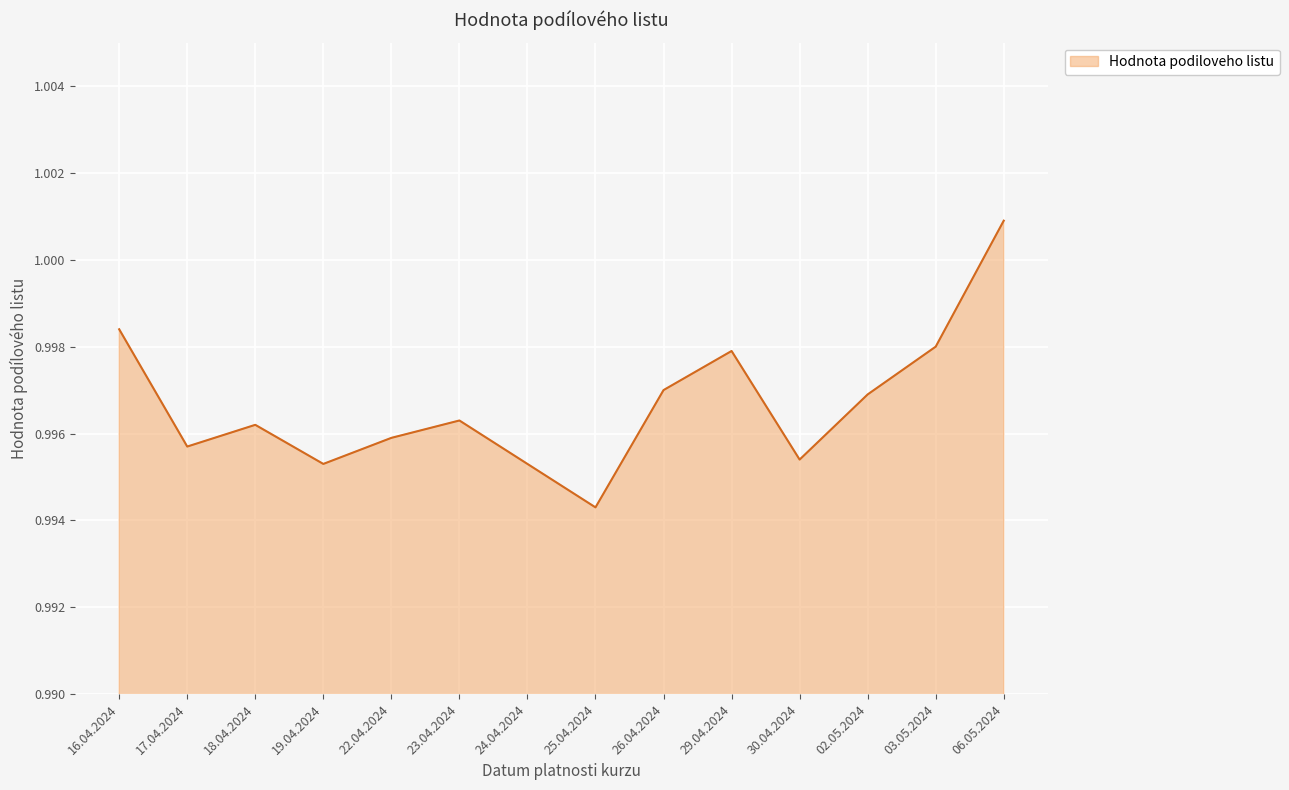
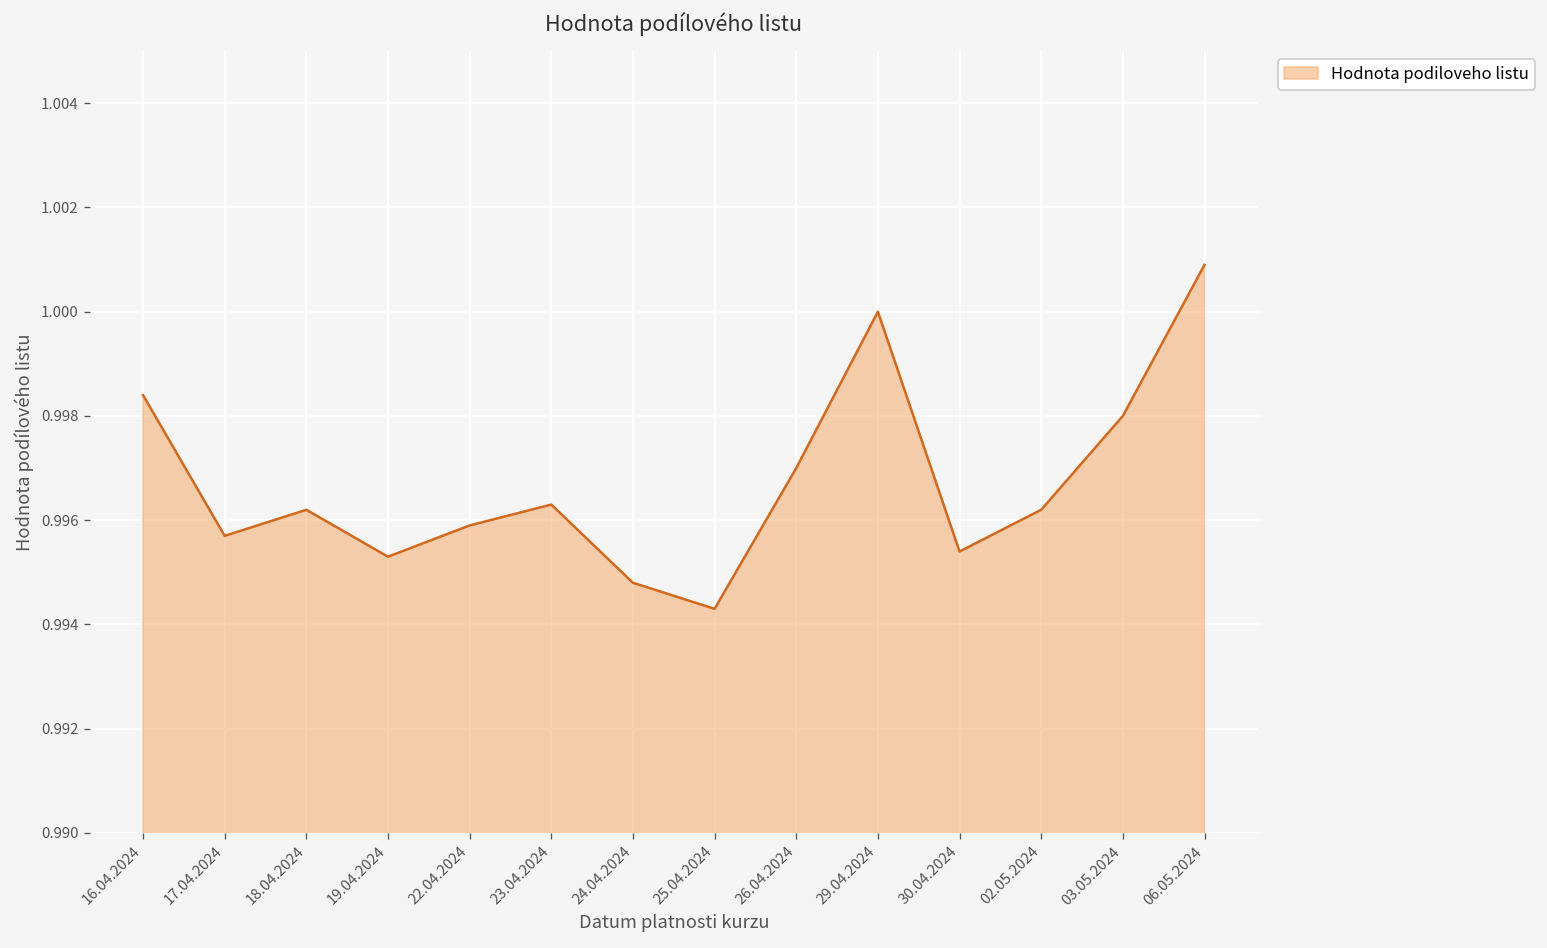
24.04.2024: 0.9953 -> 0.9948
29.04.2024: 0.9979 -> 1.0000
02.05.2024: 0.9969 -> 0.9962
